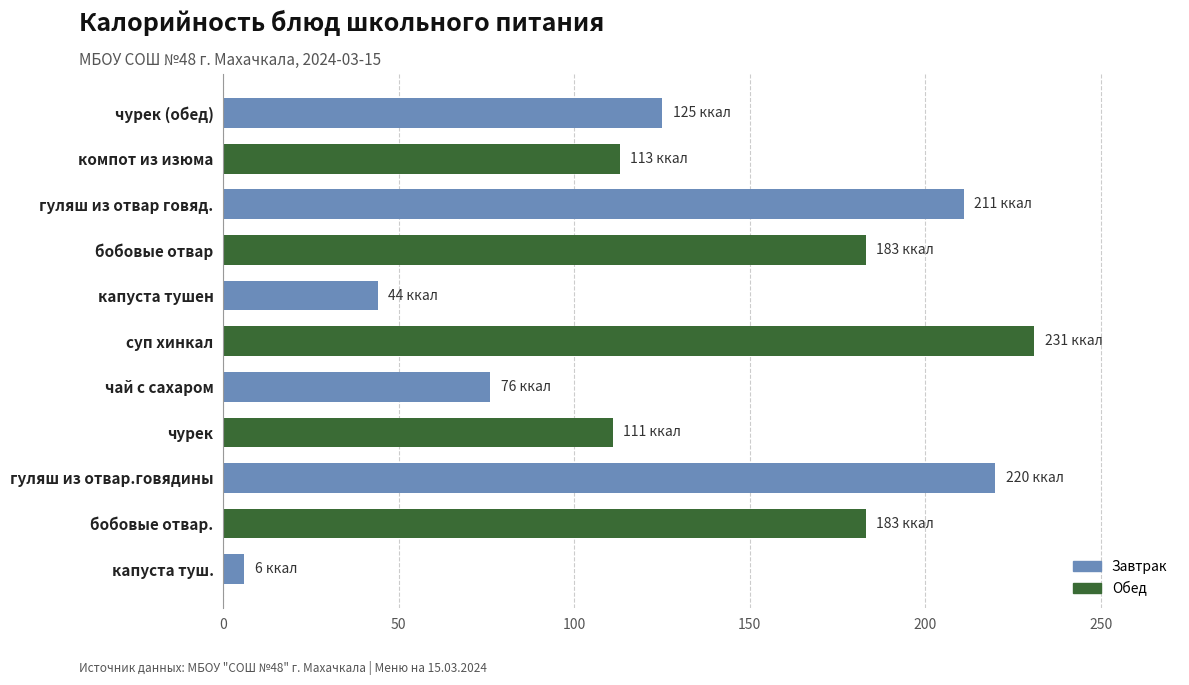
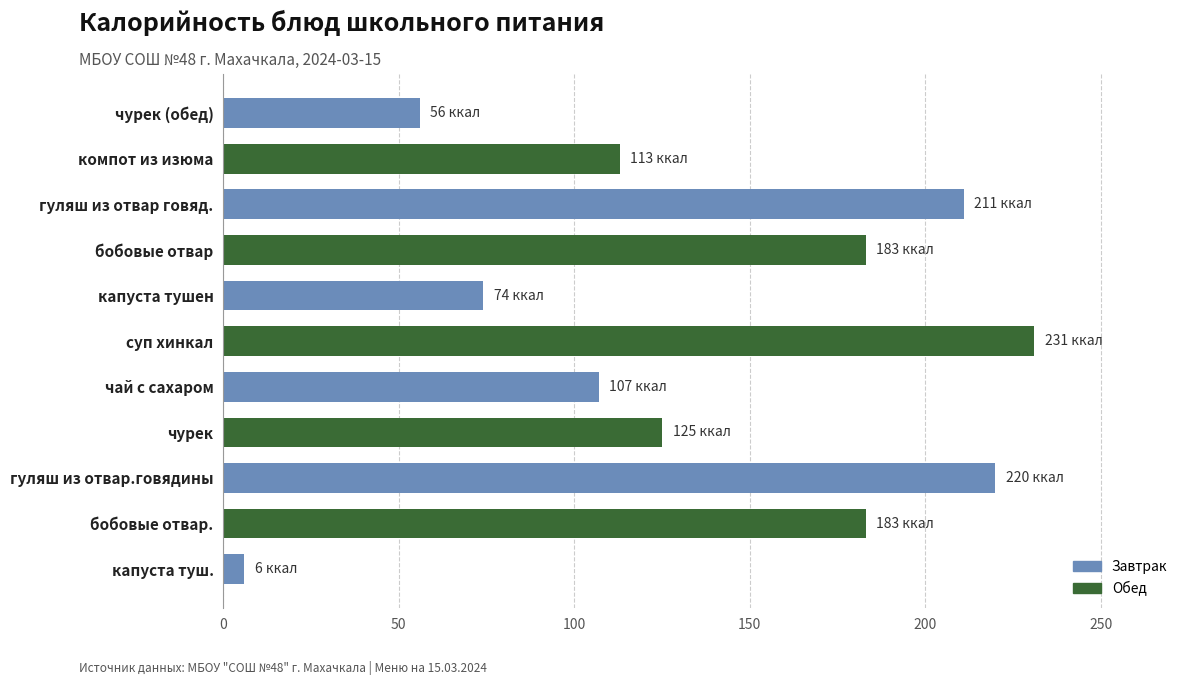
чурек (обед): 125 -> 56
капуста тушен: 44 -> 74
чай с сахаром: 76 -> 107
чурек: 111 -> 125
